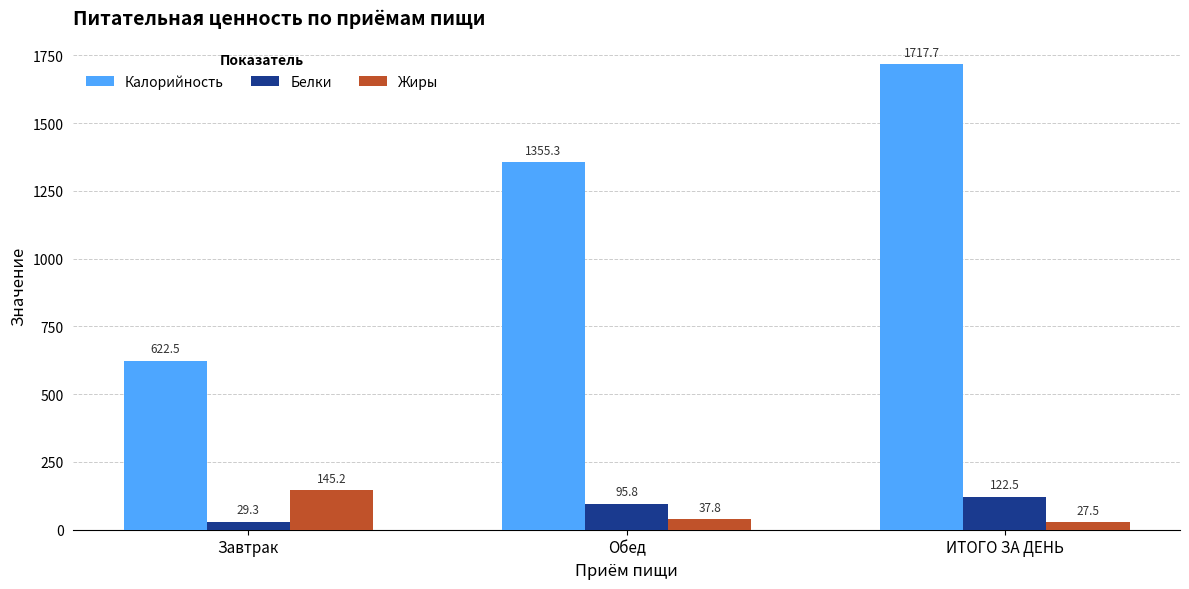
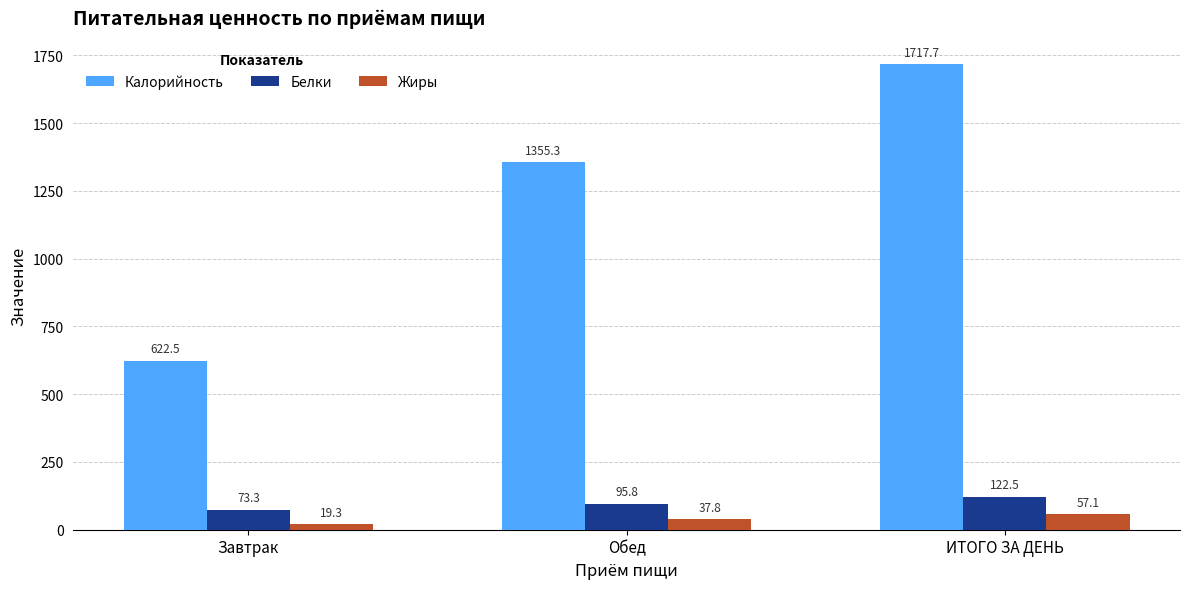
Белки, Завтрак: 29.3 -> 73.3
Жиры, Завтрак: 145.2 -> 19.3
Жиры, ИТОГО ЗА ДЕНЬ: 27.5 -> 57.1
